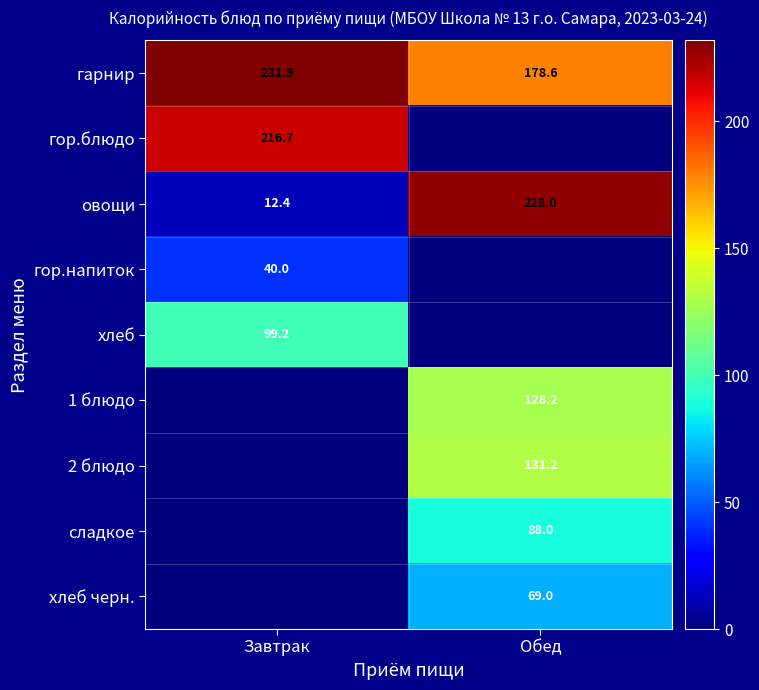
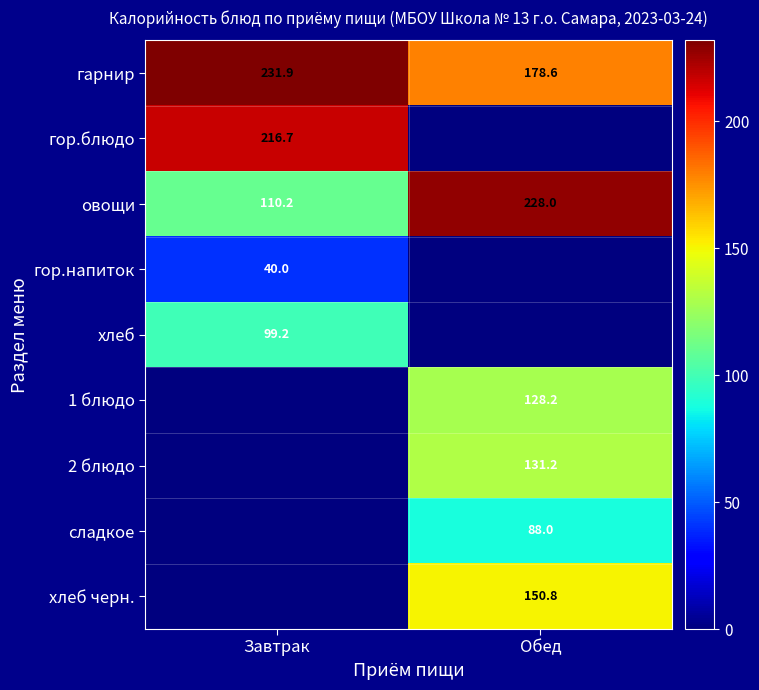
овощи, Завтрак: 12.4 -> 110.2
хлеб черн., Обед: 69.0 -> 150.8
